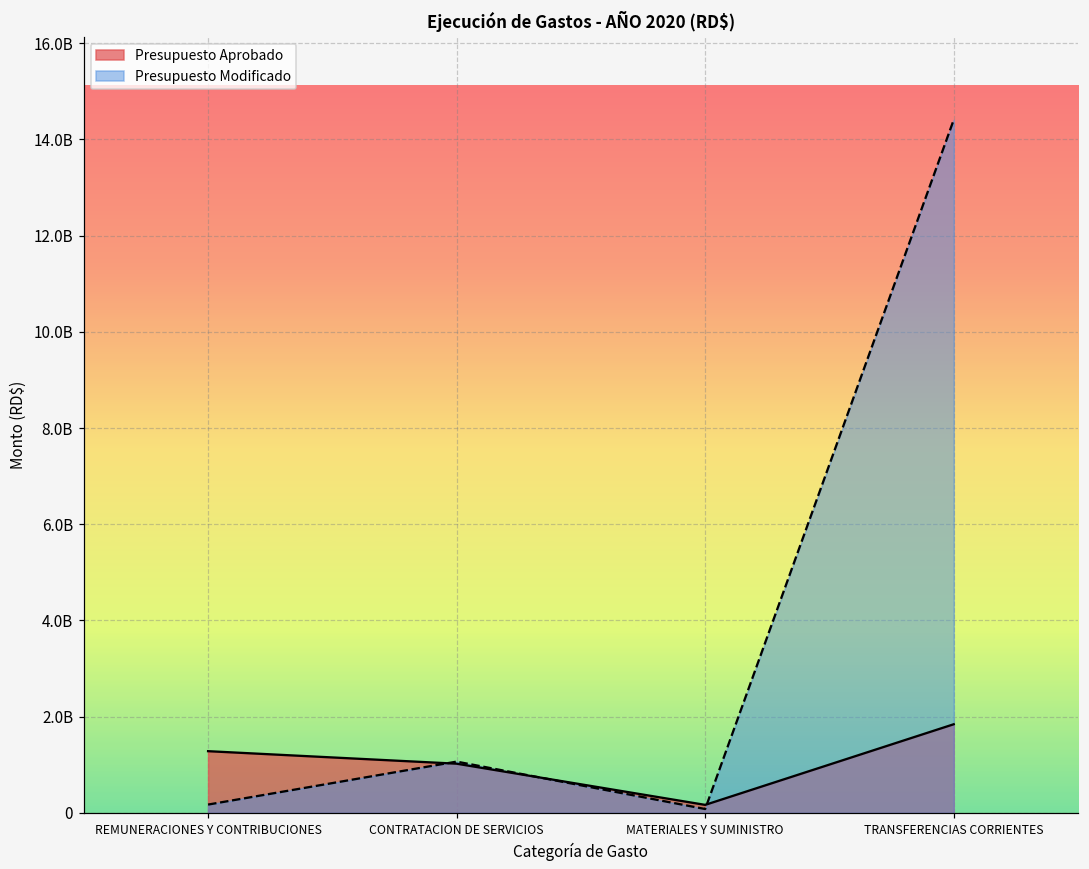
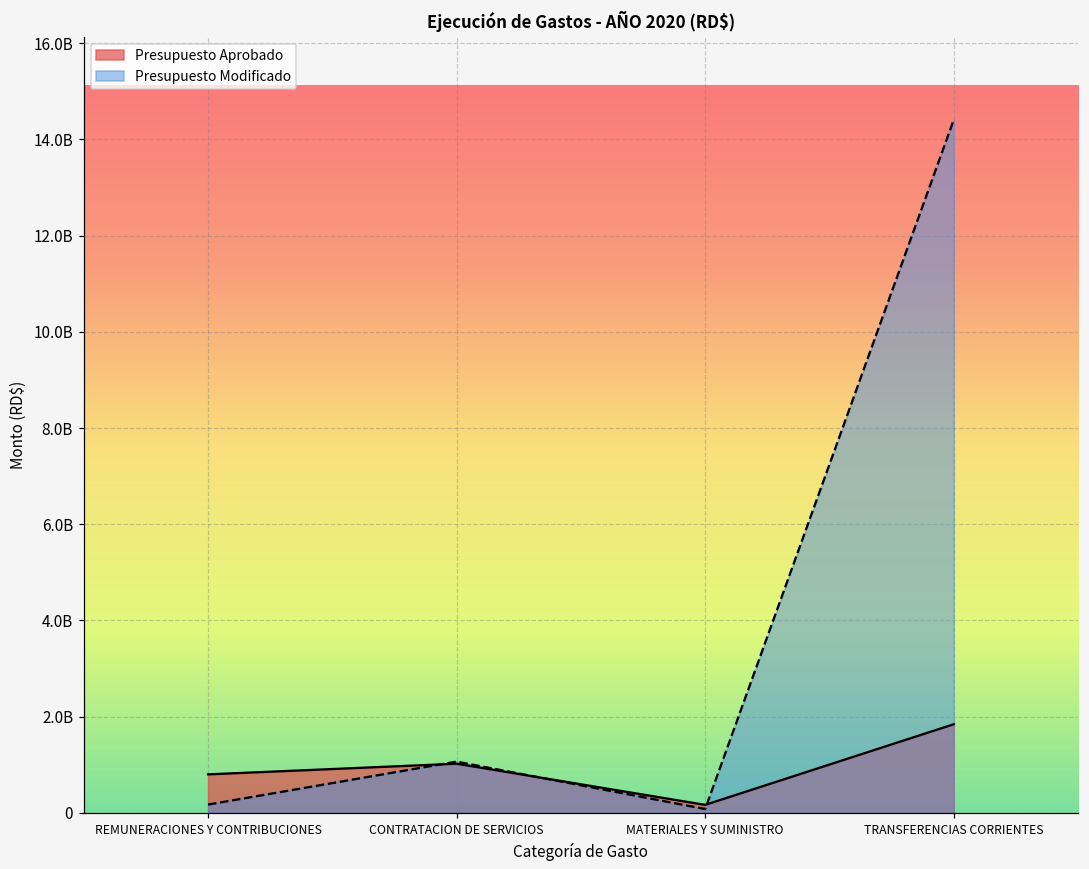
Presupuesto Aprobado, REMUNERACIONES Y CONTRIBUCIONES: 1300000000 -> 800000000
